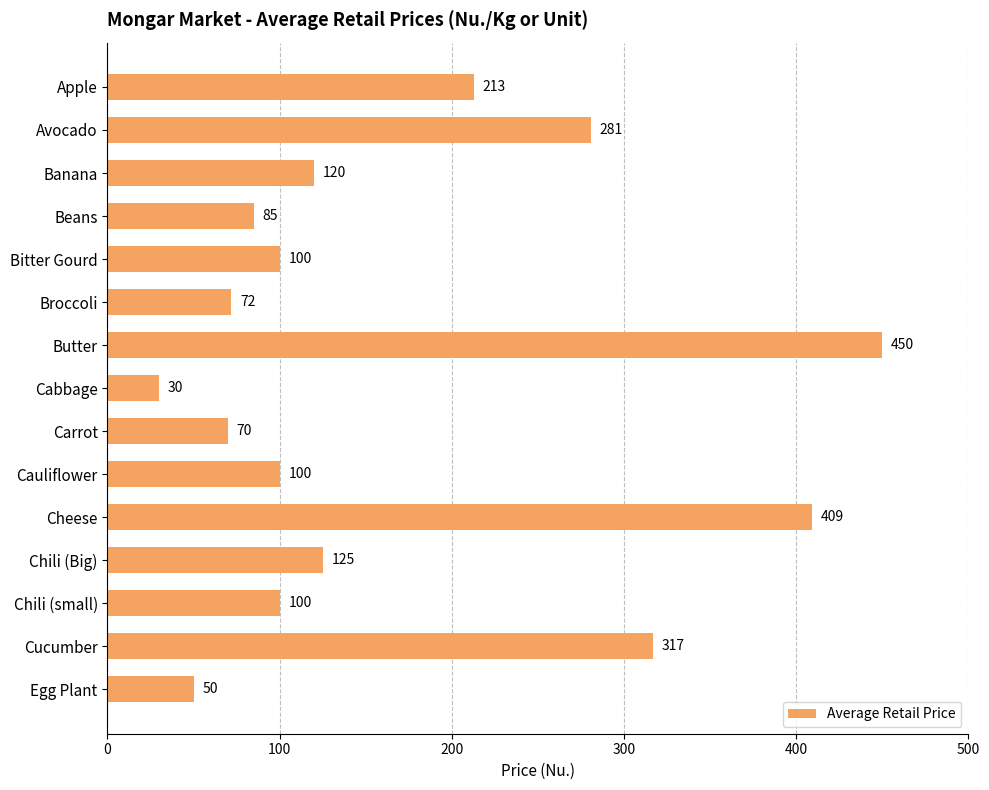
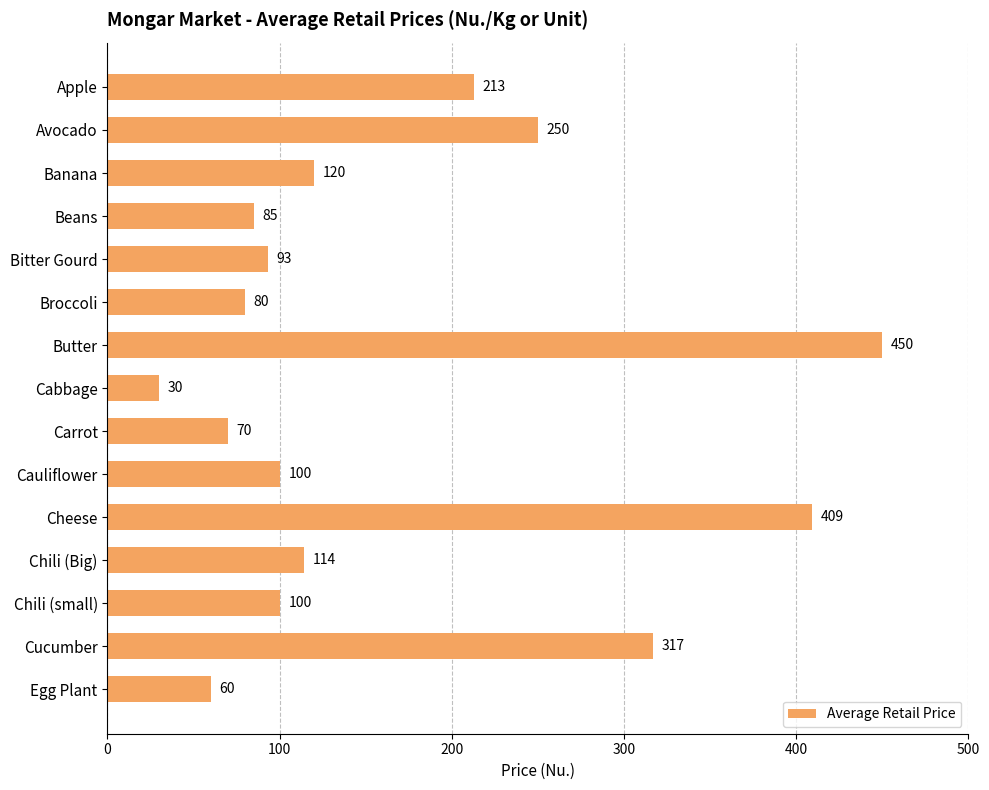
Avocado: 281 -> 250
Bitter Gourd: 100 -> 93
Broccoli: 72 -> 80
Chili (Big): 125 -> 114
Egg Plant: 50 -> 60
